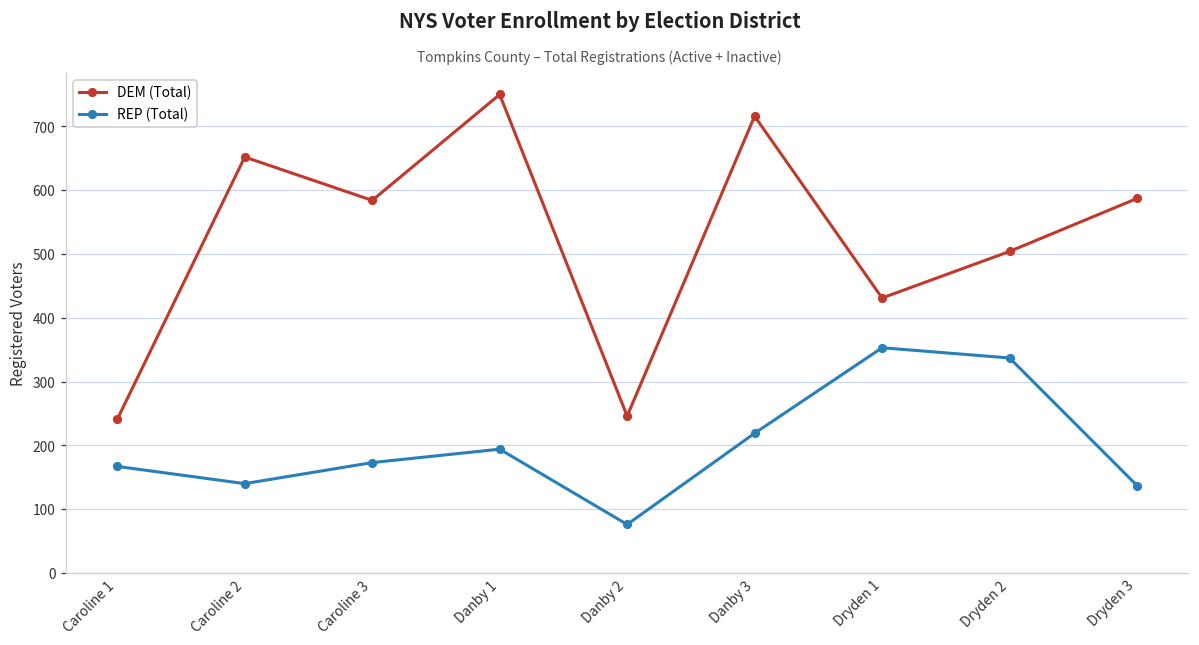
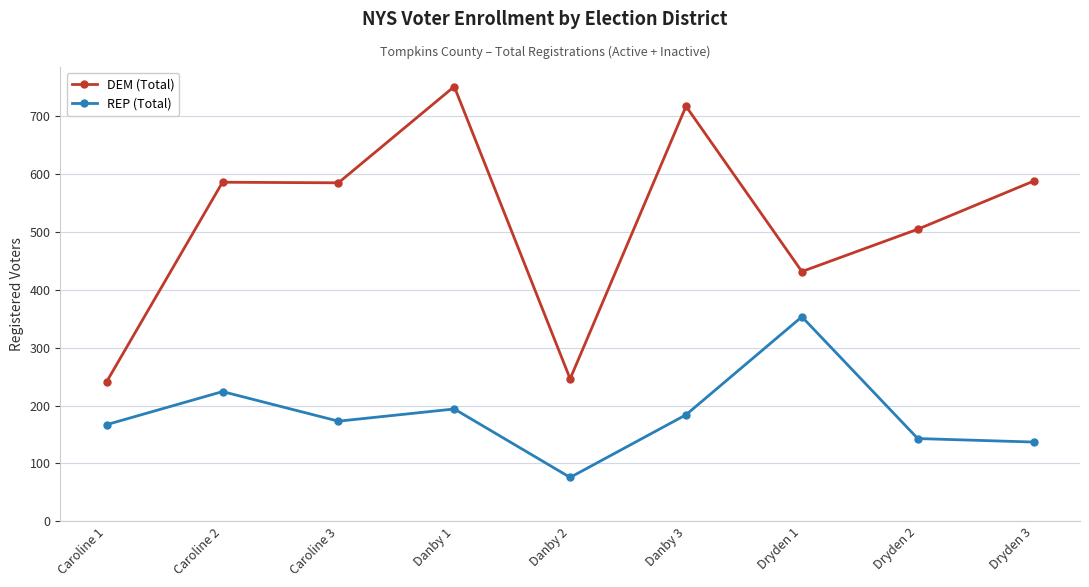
DEM (Total), Caroline 2: 650 -> 590
REP (Total), Caroline 2: 140 -> 220
REP (Total), Danby 3: 220 -> 180
REP (Total), Dryden 2: 340 -> 140
